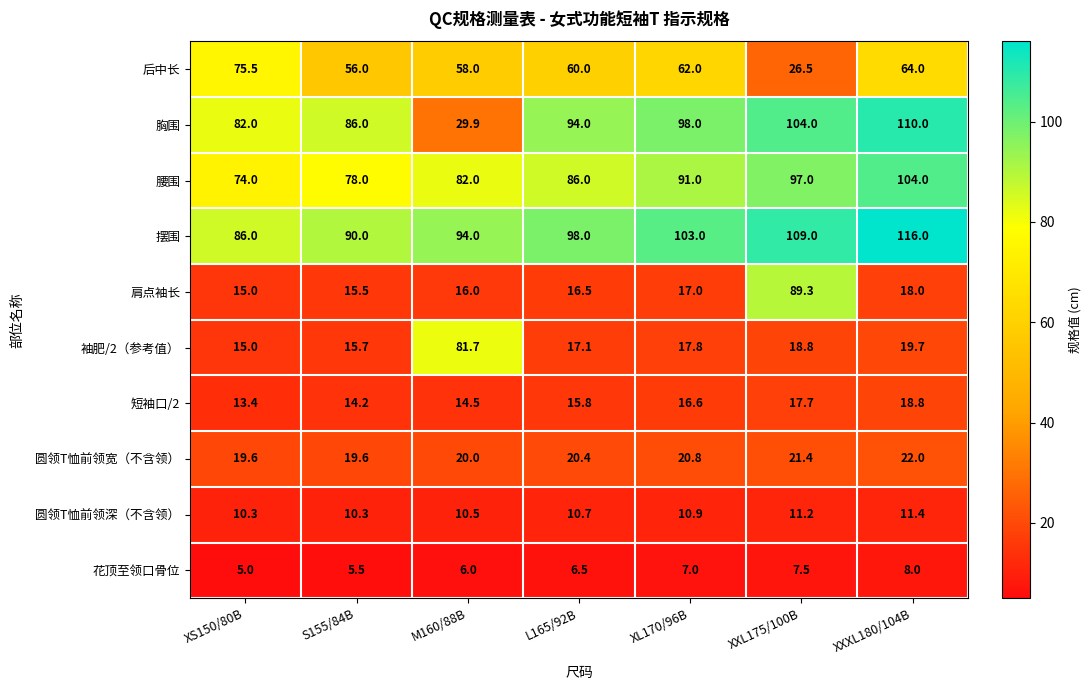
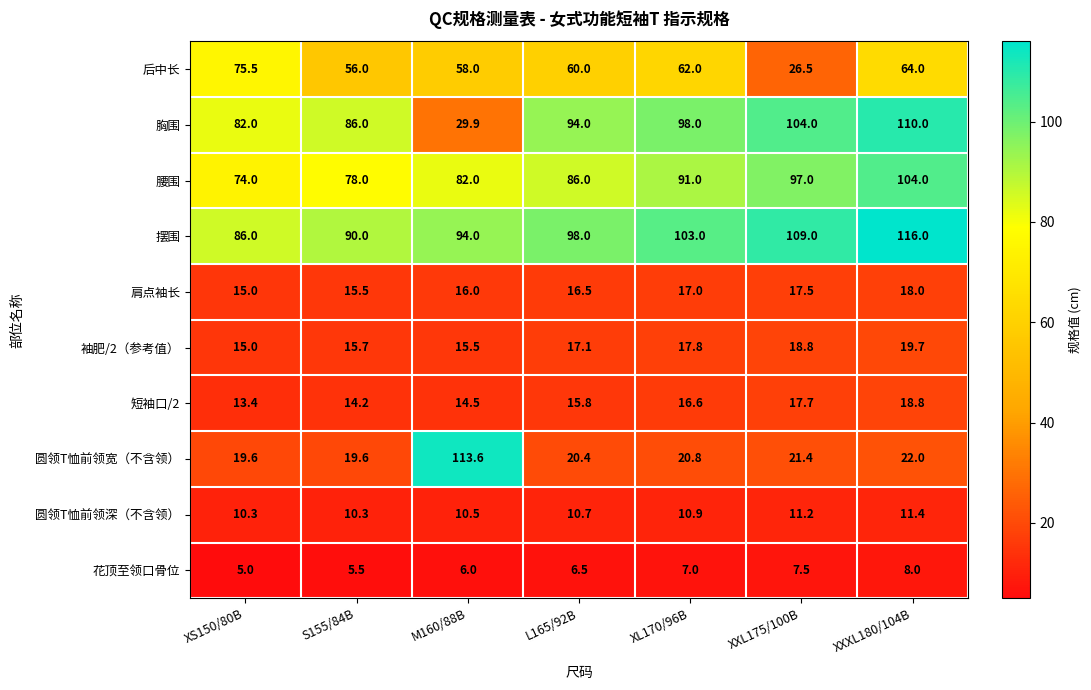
肩点袖长, XXL175/100B: 89.3 -> 17.5
袖肥/2（参考值）, M160/88B: 81.7 -> 15.5
圆领T恤前领宽（不含领）, M160/88B: 20.0 -> 113.6
